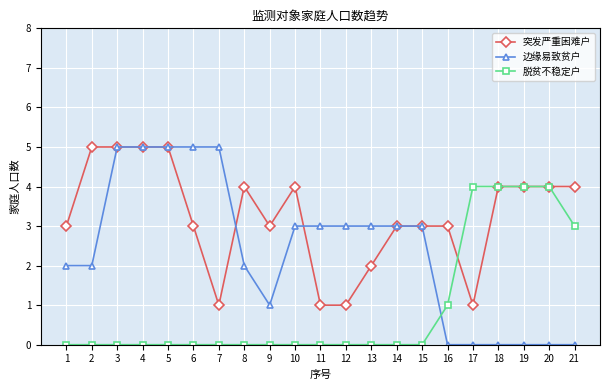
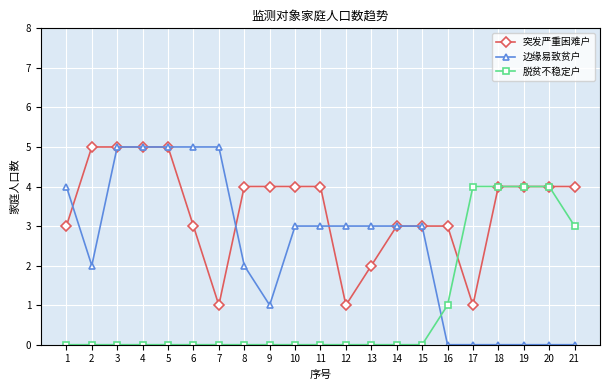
边缘易致贫户, 1: 2 -> 4
突发严重困难户, 9: 3 -> 4
突发严重困难户, 11: 1 -> 4
